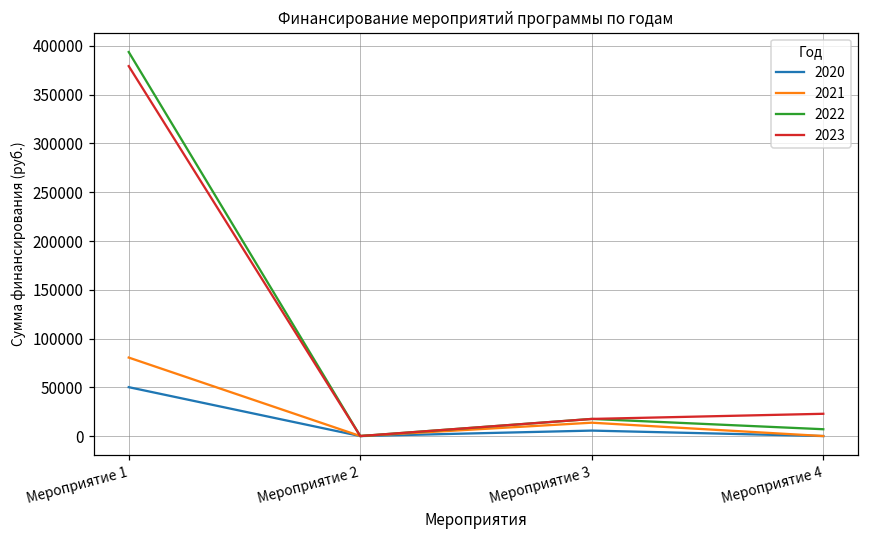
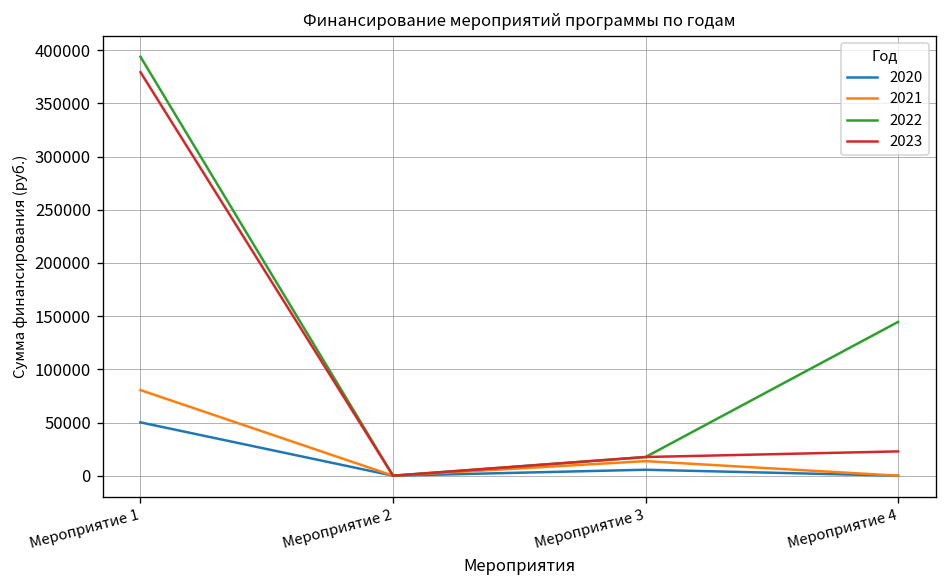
2022, Мероприятие 4: 10000 -> 140000
